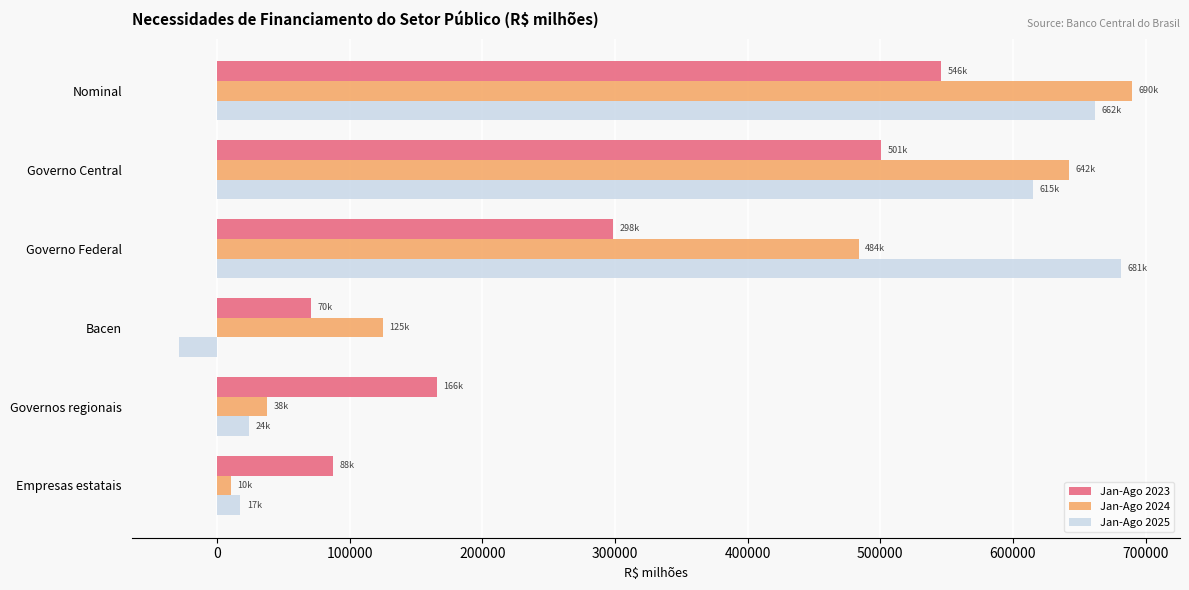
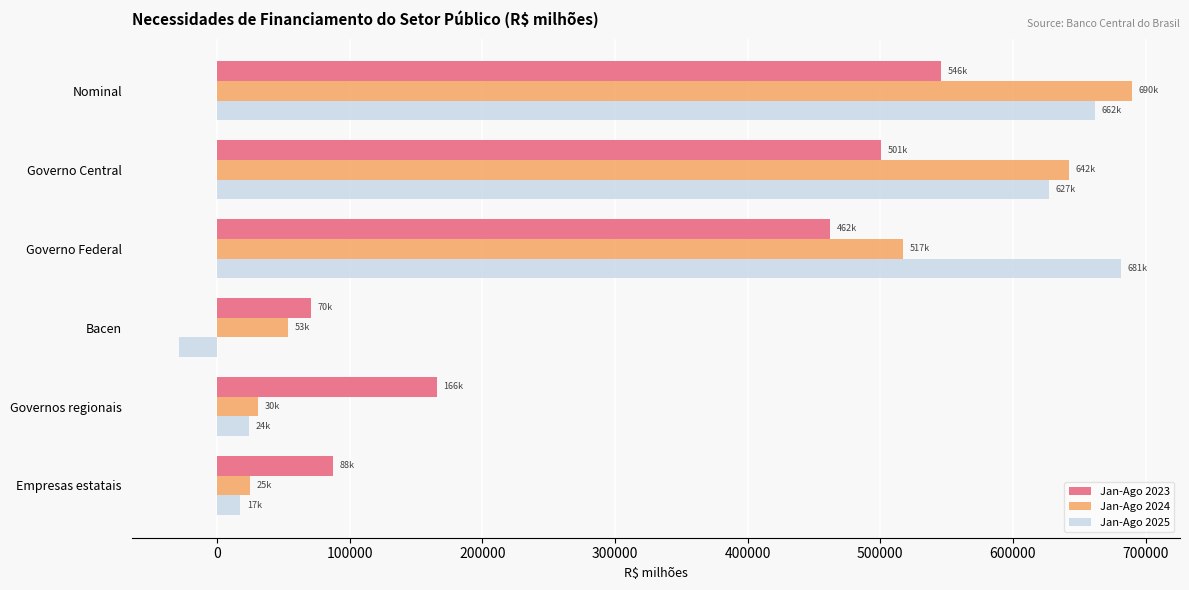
Jan-Ago 2025, Governo Central: 615k -> 627k
Jan-Ago 2023, Governo Federal: 298k -> 462k
Jan-Ago 2024, Governo Federal: 484k -> 517k
Jan-Ago 2024, Bacen: 125k -> 53k
Jan-Ago 2024, Governos regionais: 38k -> 30k
Jan-Ago 2024, Empresas estatais: 10k -> 25k
